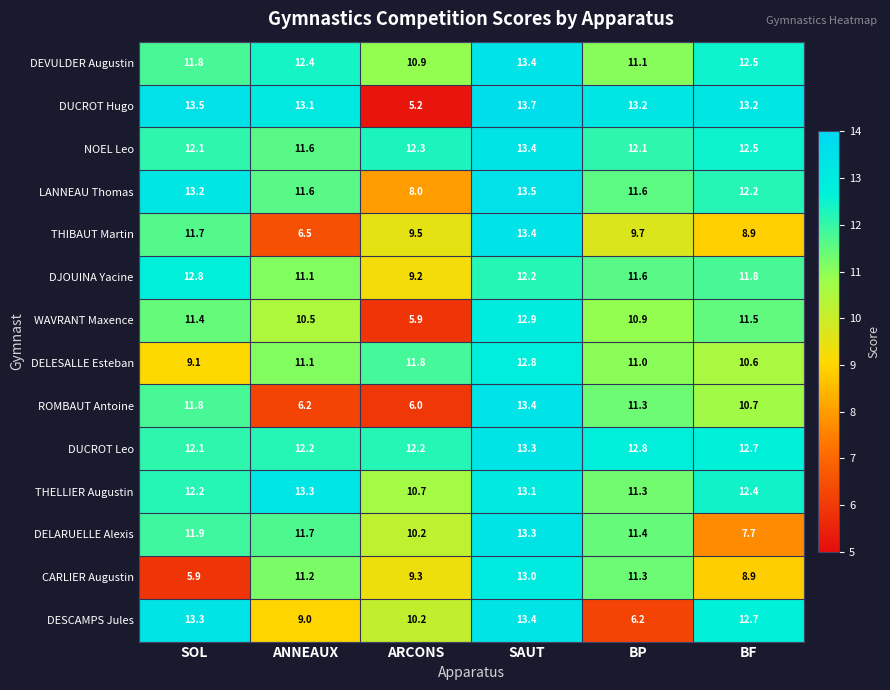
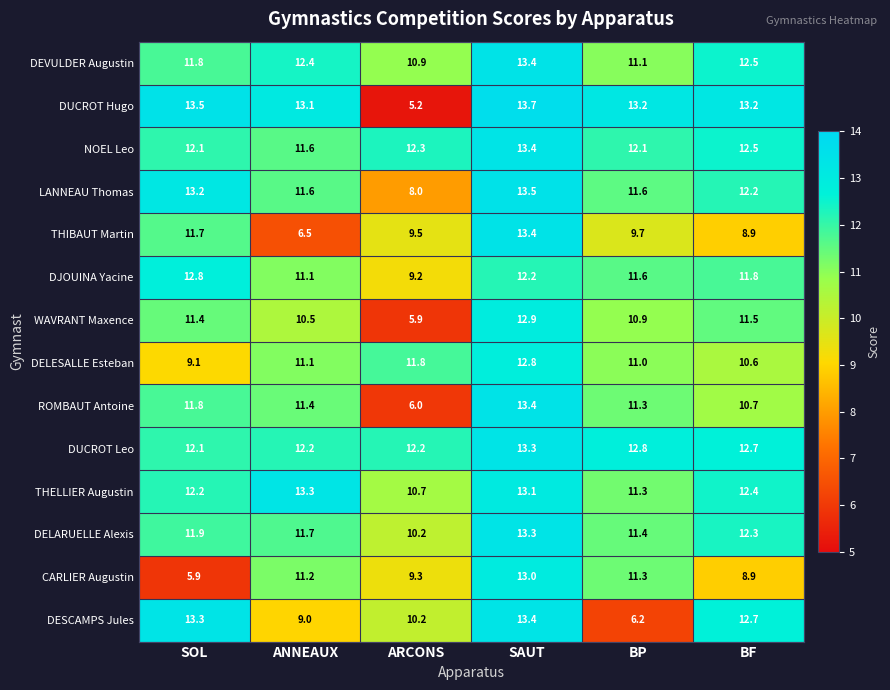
ROMBAUT Antoine, ANNEAUX: 6.2 -> 11.4
DELARUELLE Alexis, BF: 7.7 -> 12.3
